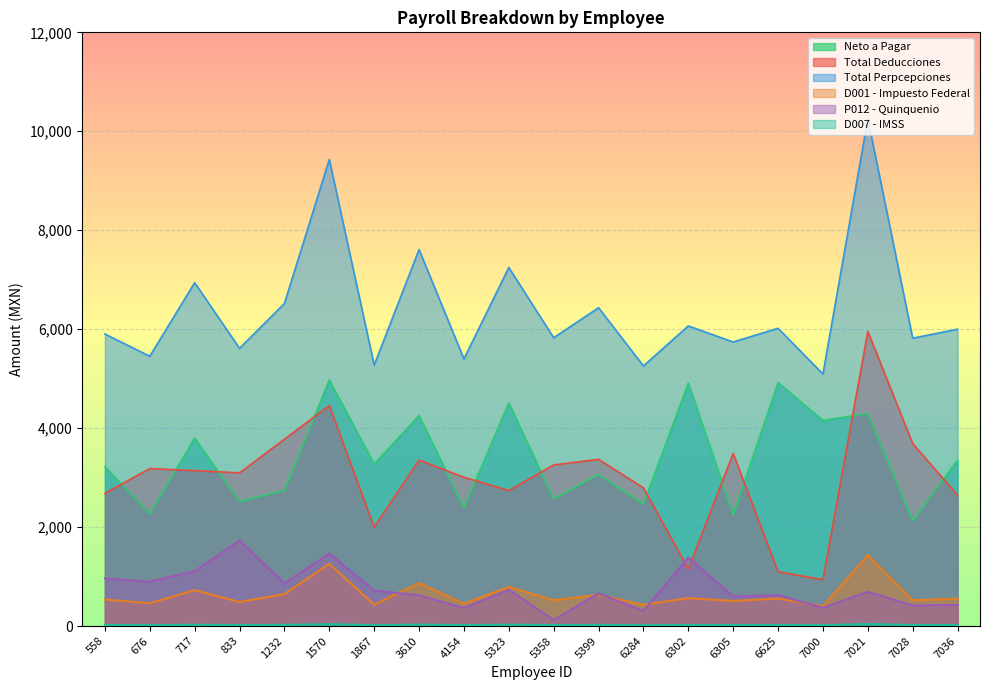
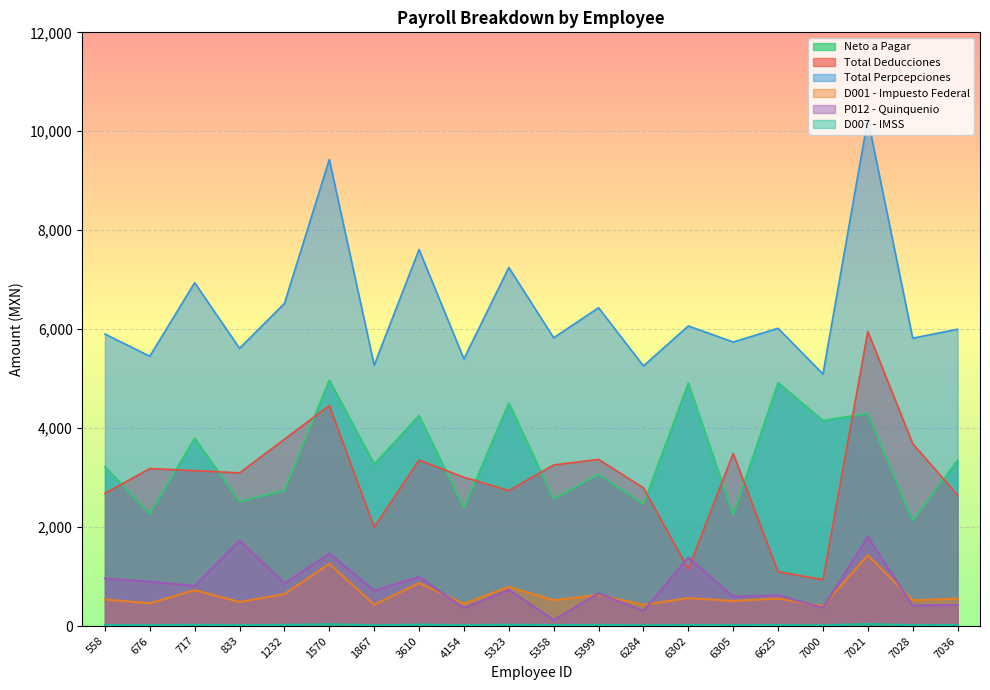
P012 - Quinquenio, 717: 1,100 -> 800
P012 - Quinquenio, 3610: 600 -> 1,000
P012 - Quinquenio, 7021: 700 -> 1,800
